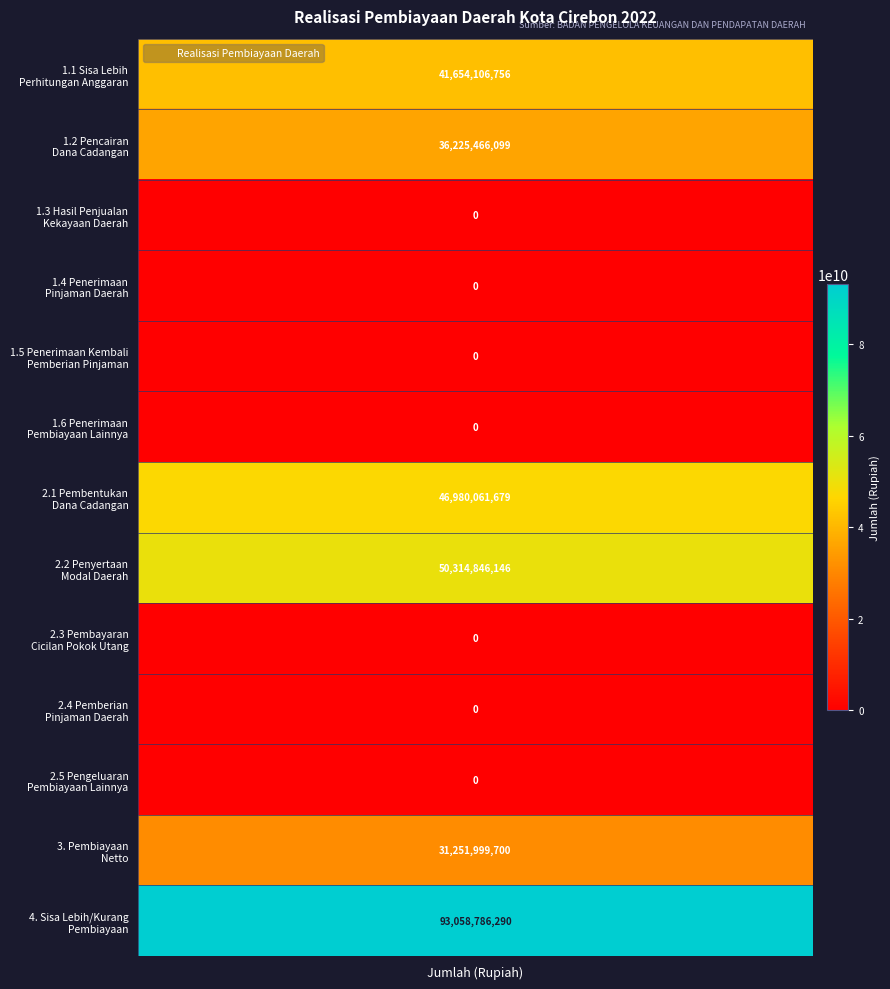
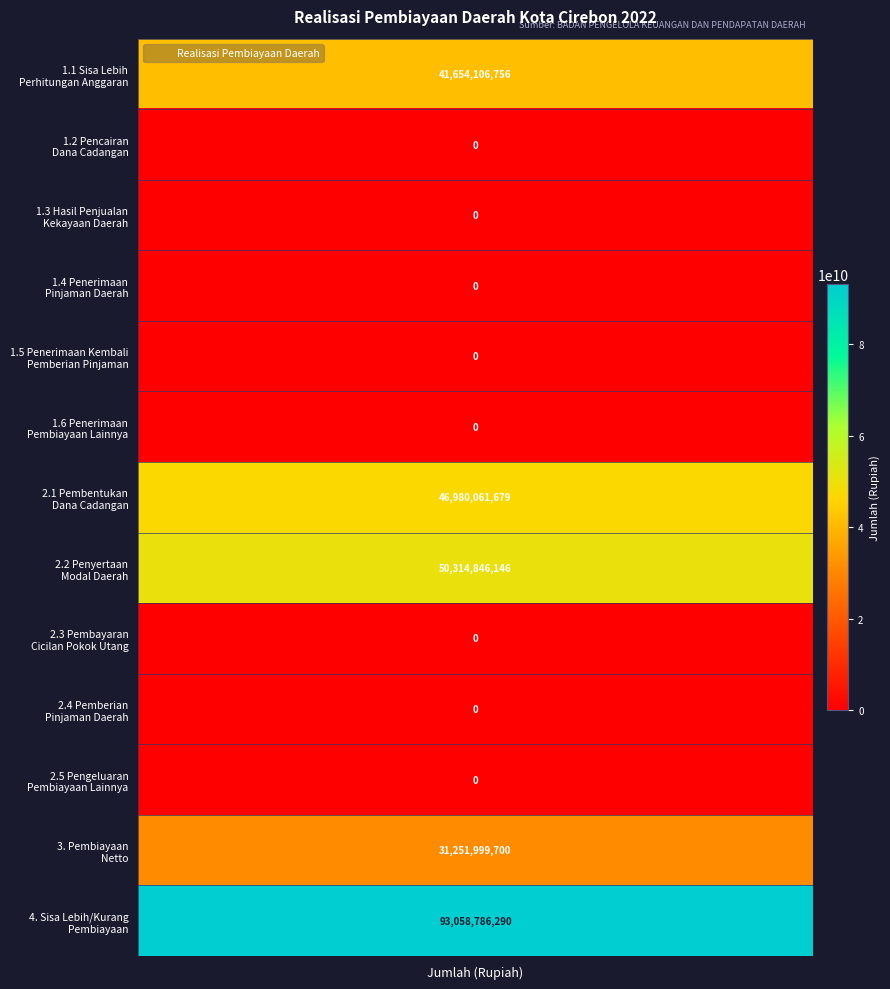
1.2 Pencairan Dana Cadangan, Jumlah (Rupiah): 36,225,466,099 -> 0
